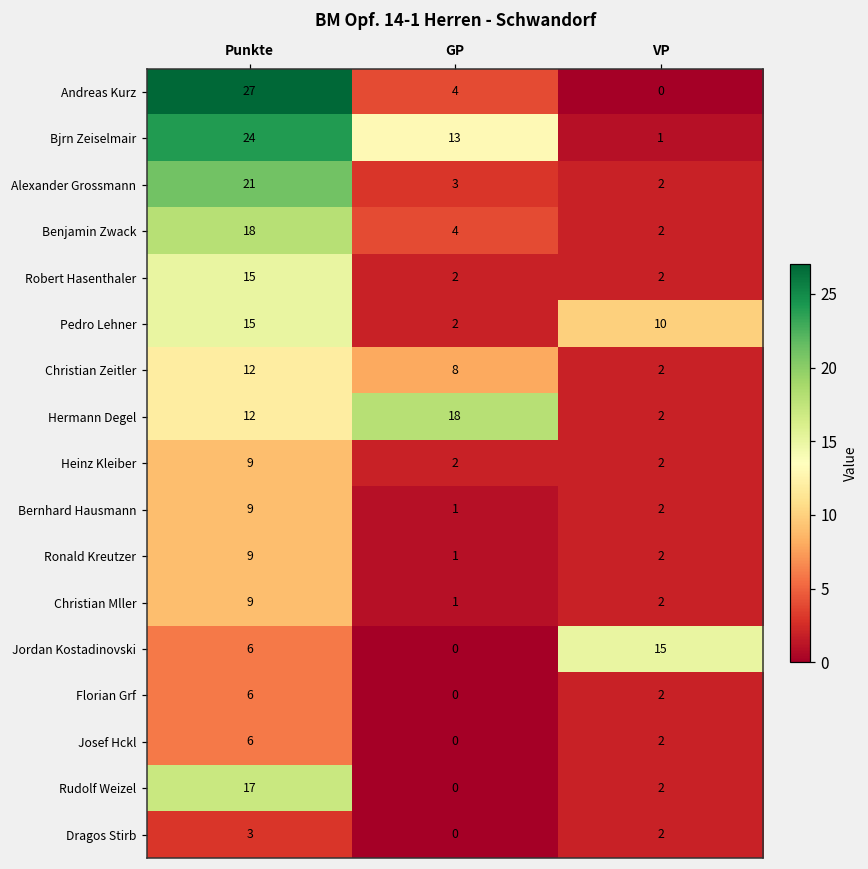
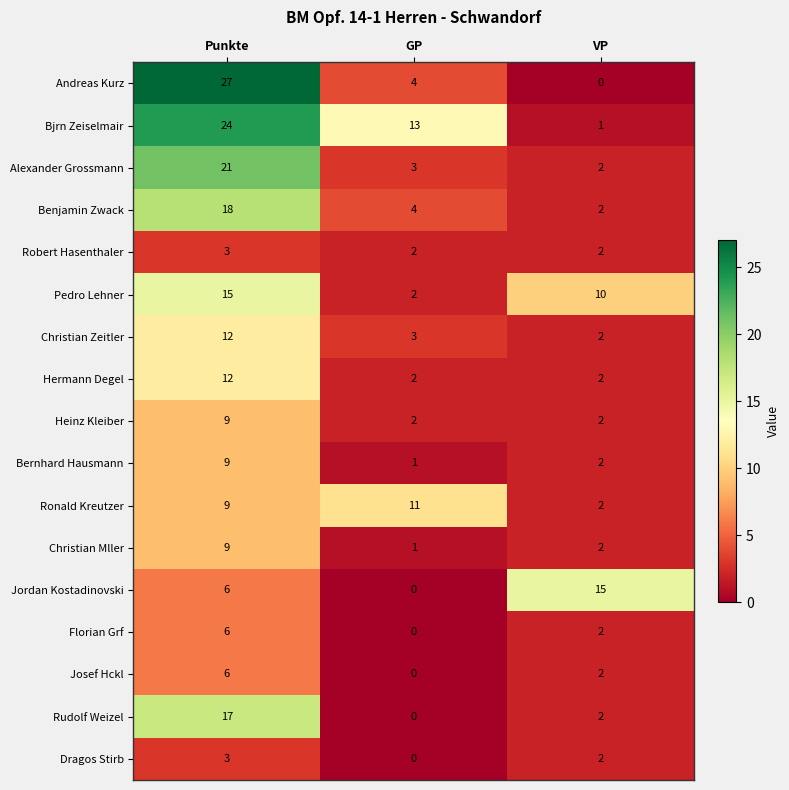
Robert Hasenthaler, Punkte: 15 -> 3
Christian Zeitler, GP: 8 -> 3
Hermann Degel, GP: 18 -> 2
Ronald Kreutzer, GP: 1 -> 11
